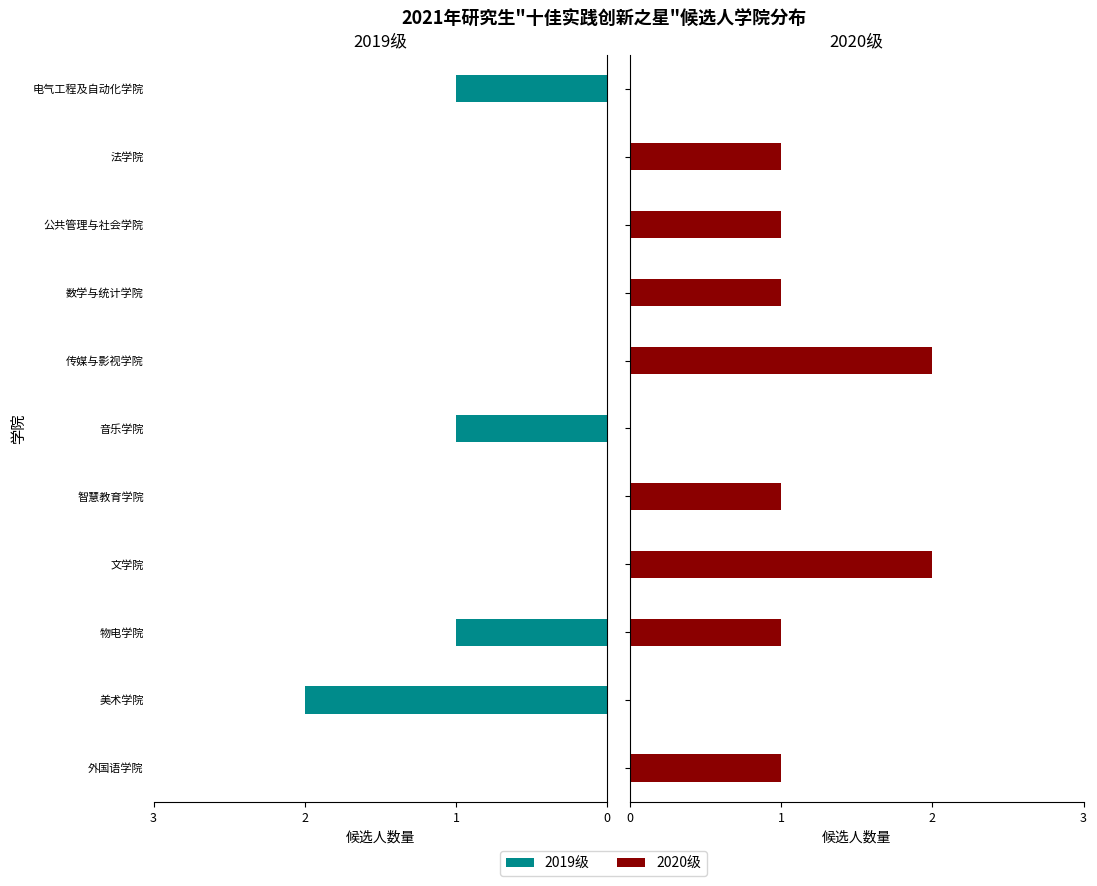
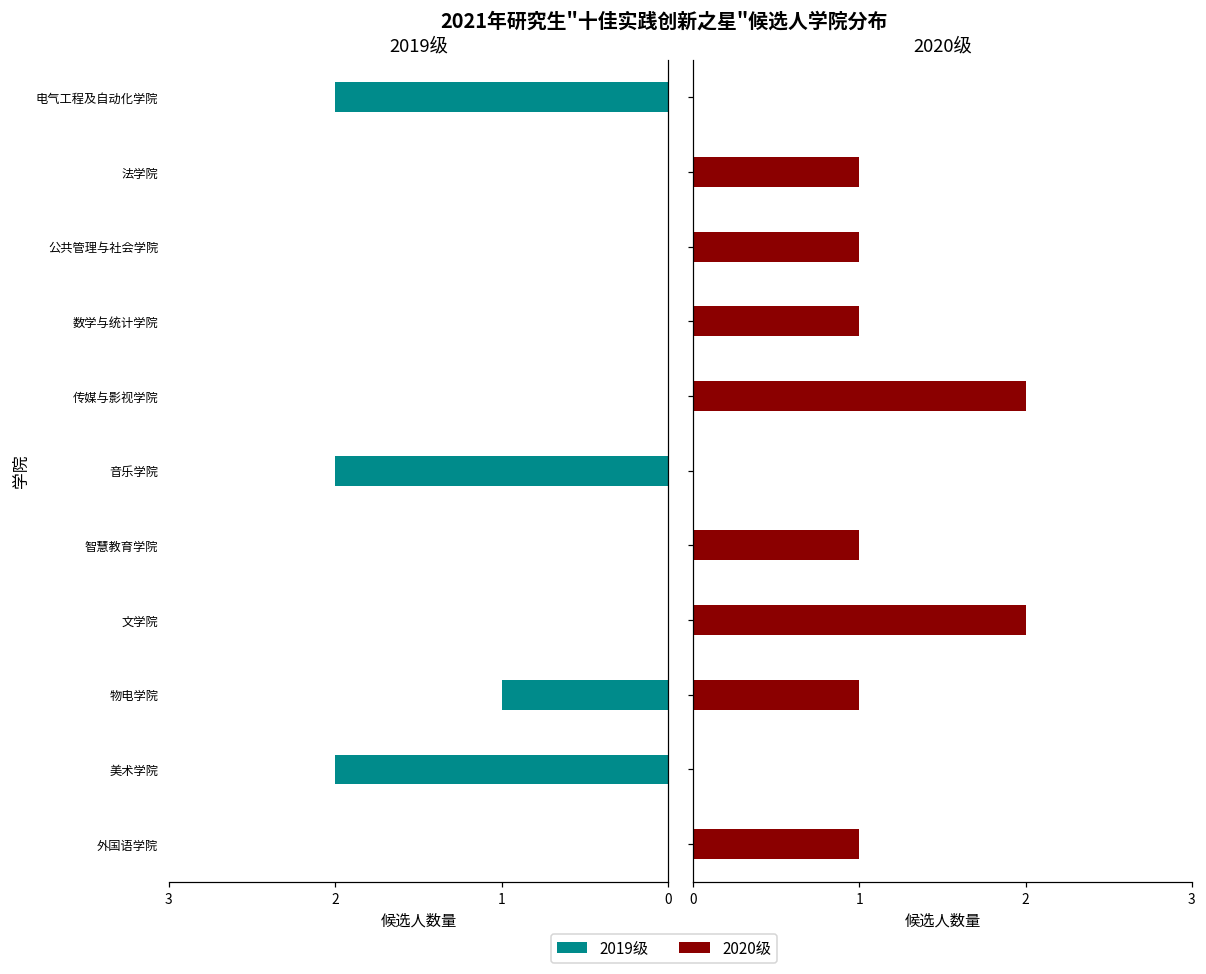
2019级, 电气工程及自动化学院: 1 -> 2
2019级, 音乐学院: 1 -> 2
